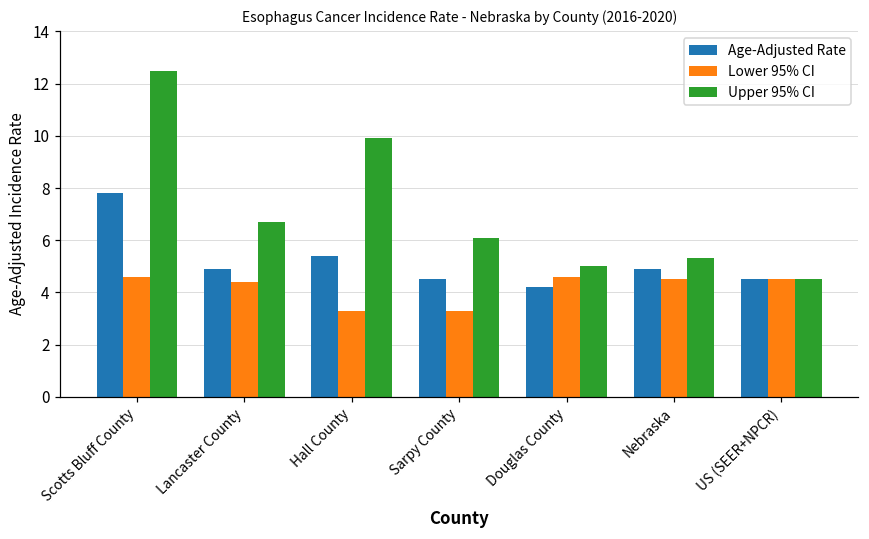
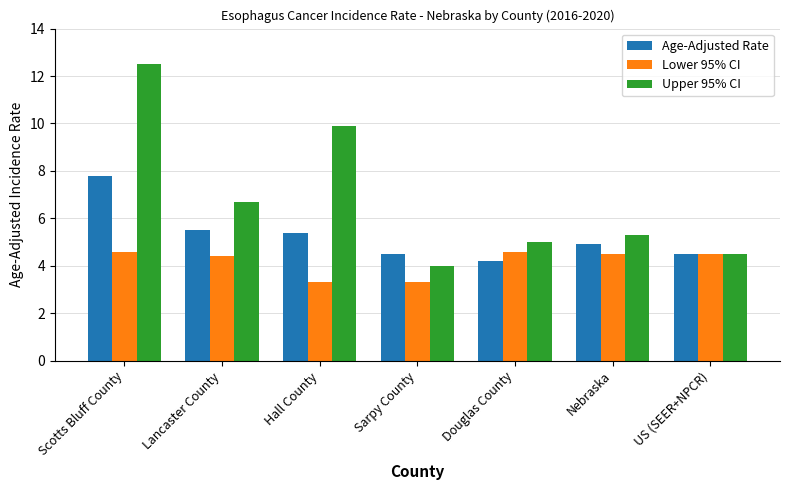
Age-Adjusted Rate, Lancaster County: 4.9 -> 5.5
Upper 95% CI, Sarpy County: 6.1 -> 4.0
